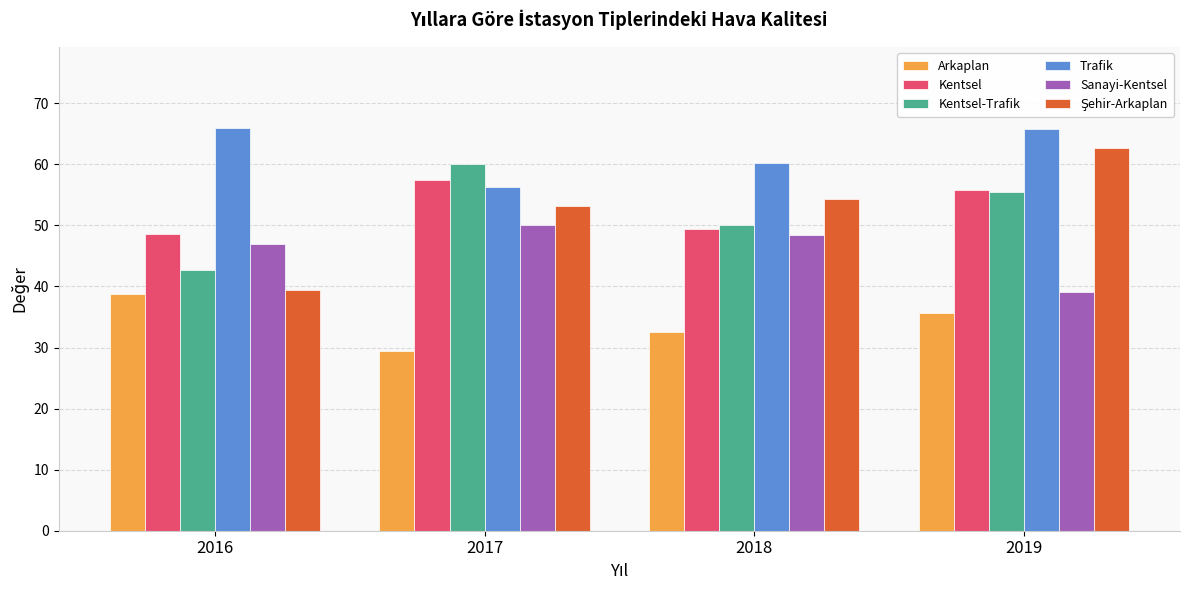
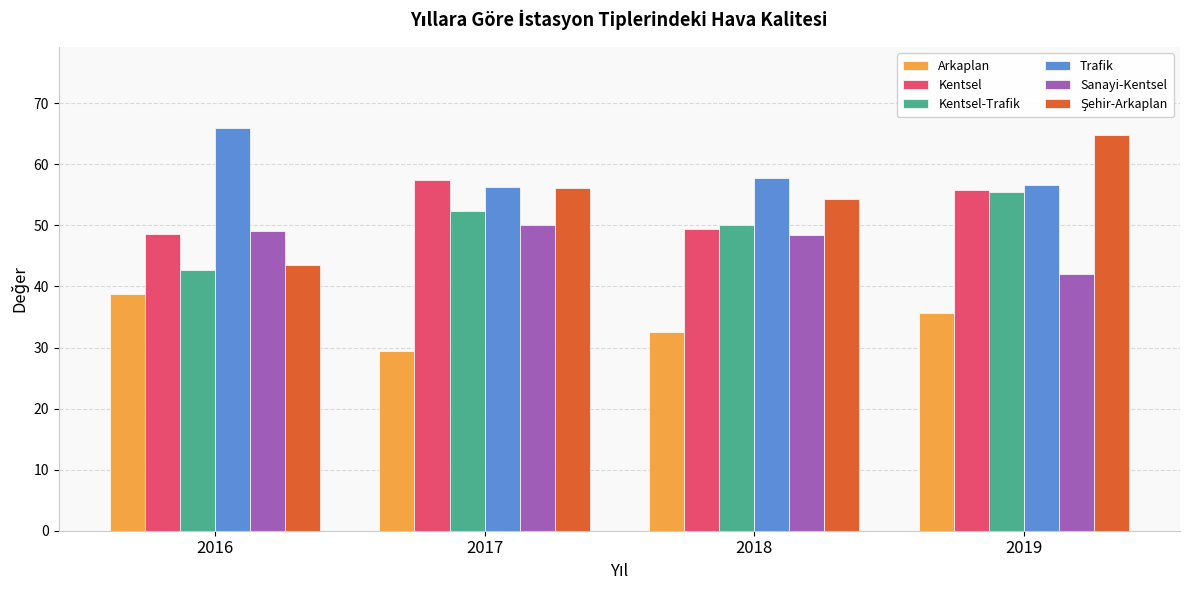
Sanayi-Kentsel, 2016: 47 -> 49
Şehir-Arkaplan, 2016: 39 -> 44
Kentsel-Trafik, 2017: 60 -> 52
Şehir-Arkaplan, 2017: 53 -> 56
Trafik, 2018: 60 -> 58
Trafik, 2019: 66 -> 57
Sanayi-Kentsel, 2019: 39 -> 42
Şehir-Arkaplan, 2019: 63 -> 65
